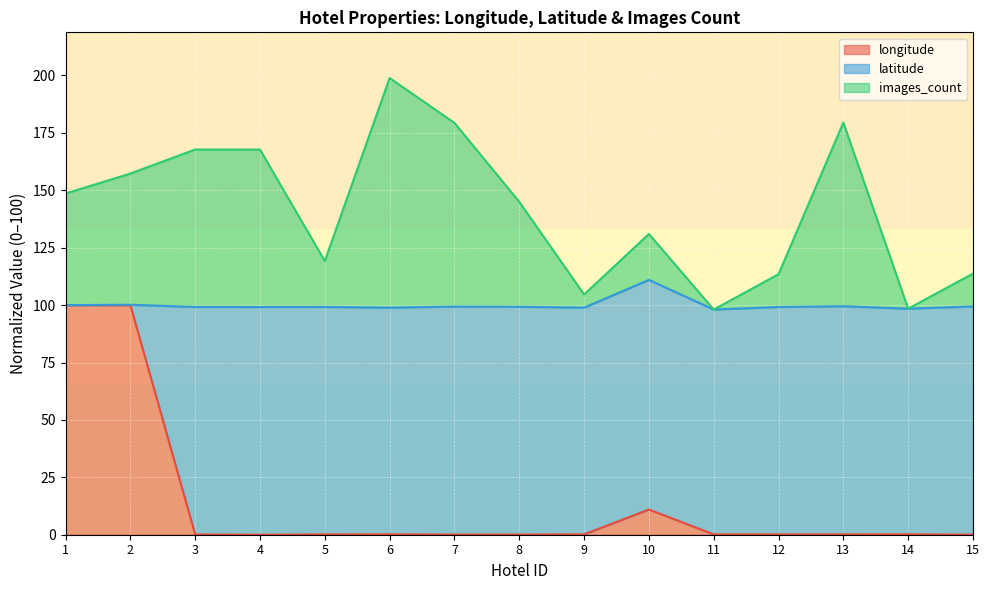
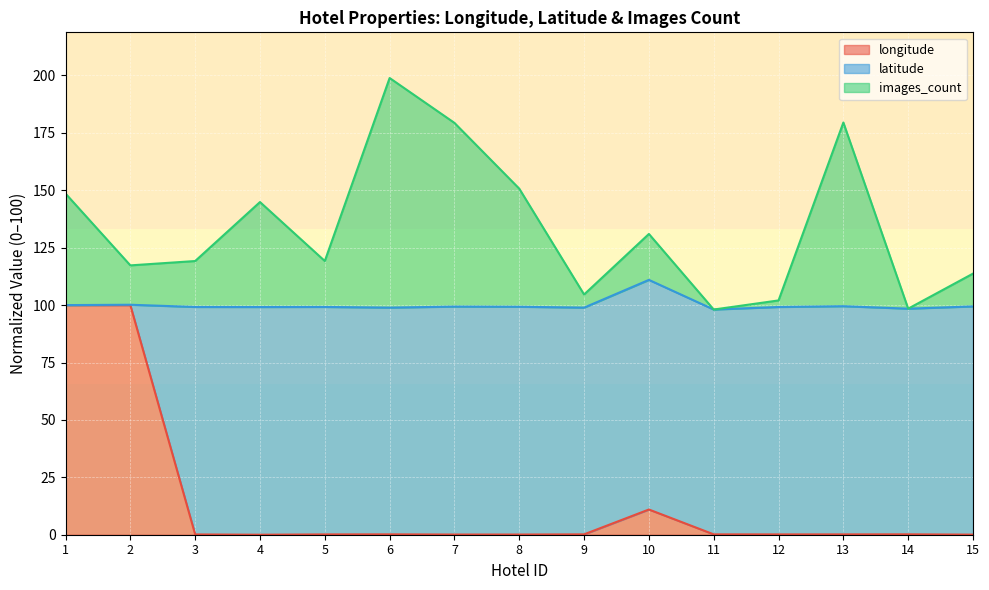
images_count, 2: 57 -> 17
images_count, 3: 69 -> 20
images_count, 4: 69 -> 46
images_count, 8: 46 -> 51
images_count, 12: 14 -> 3
